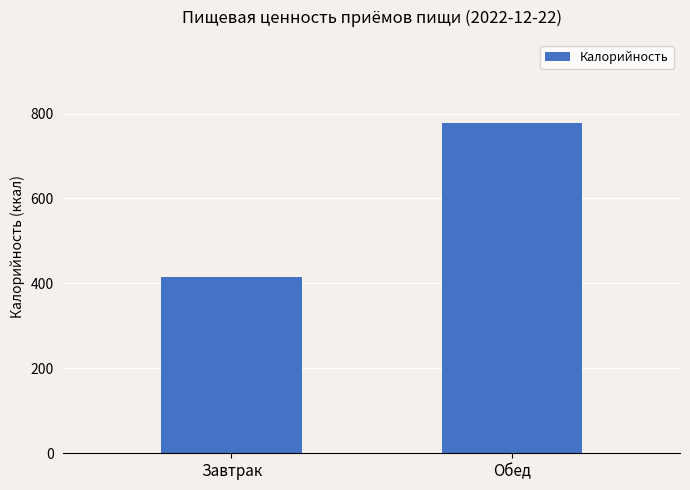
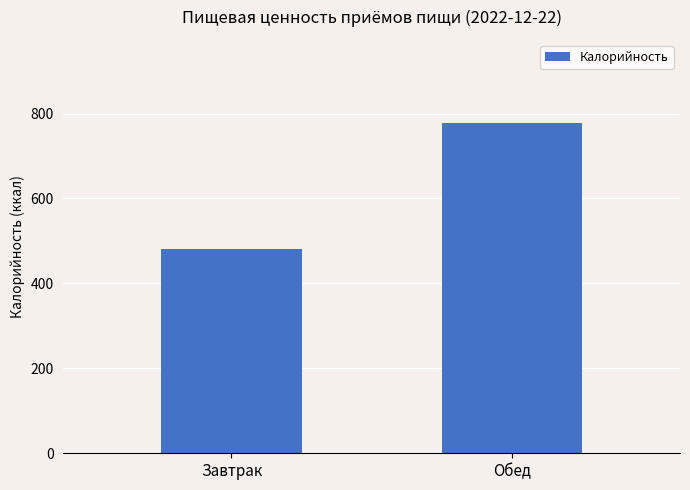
Завтрак: 420 -> 480
